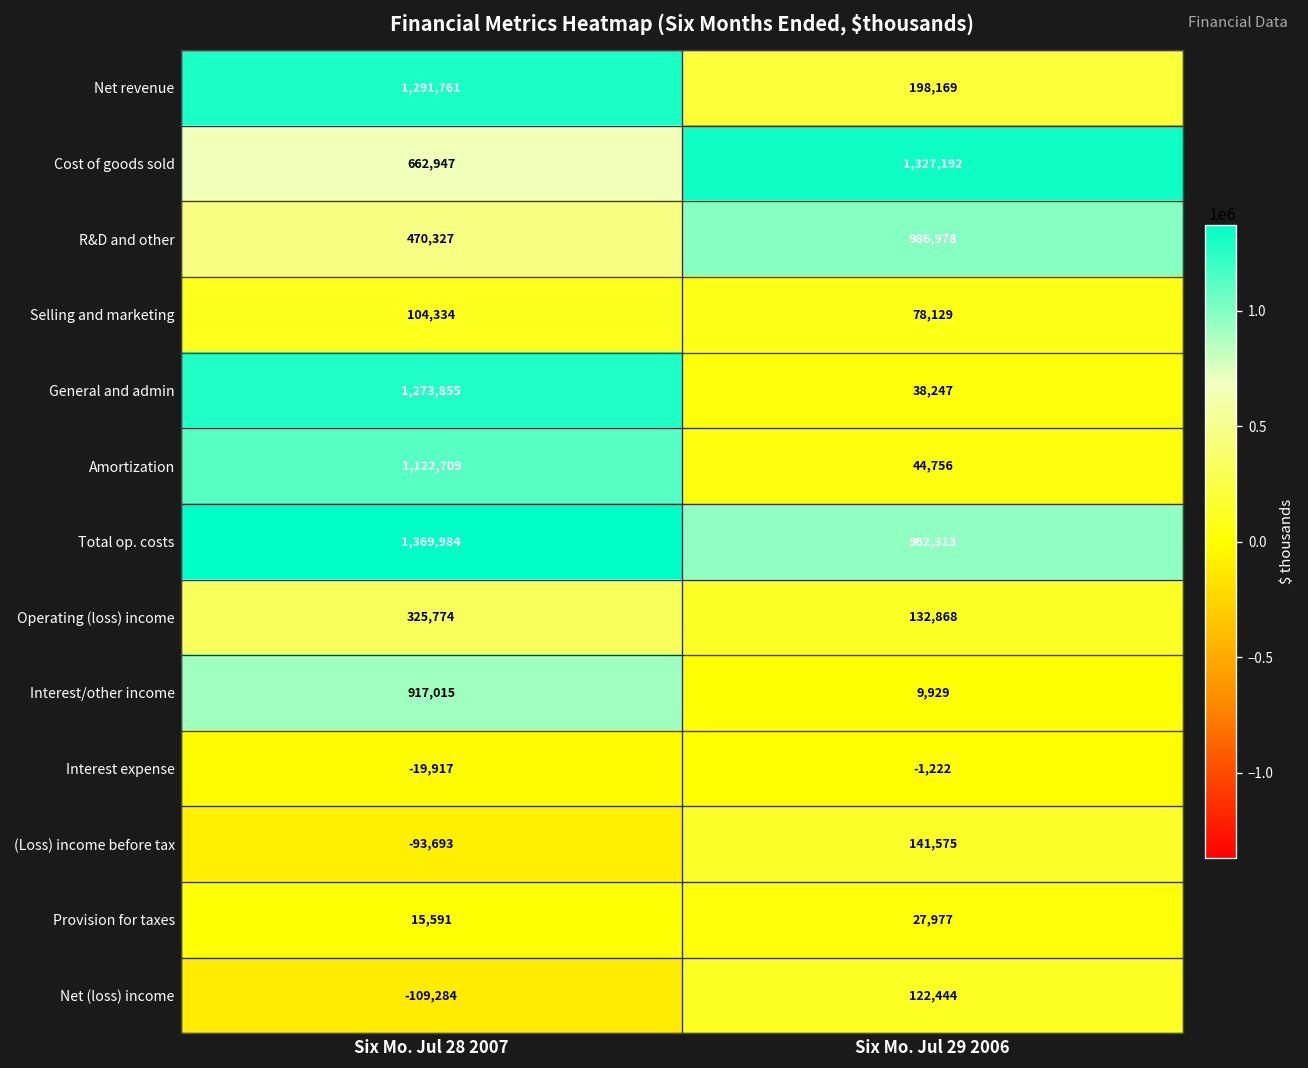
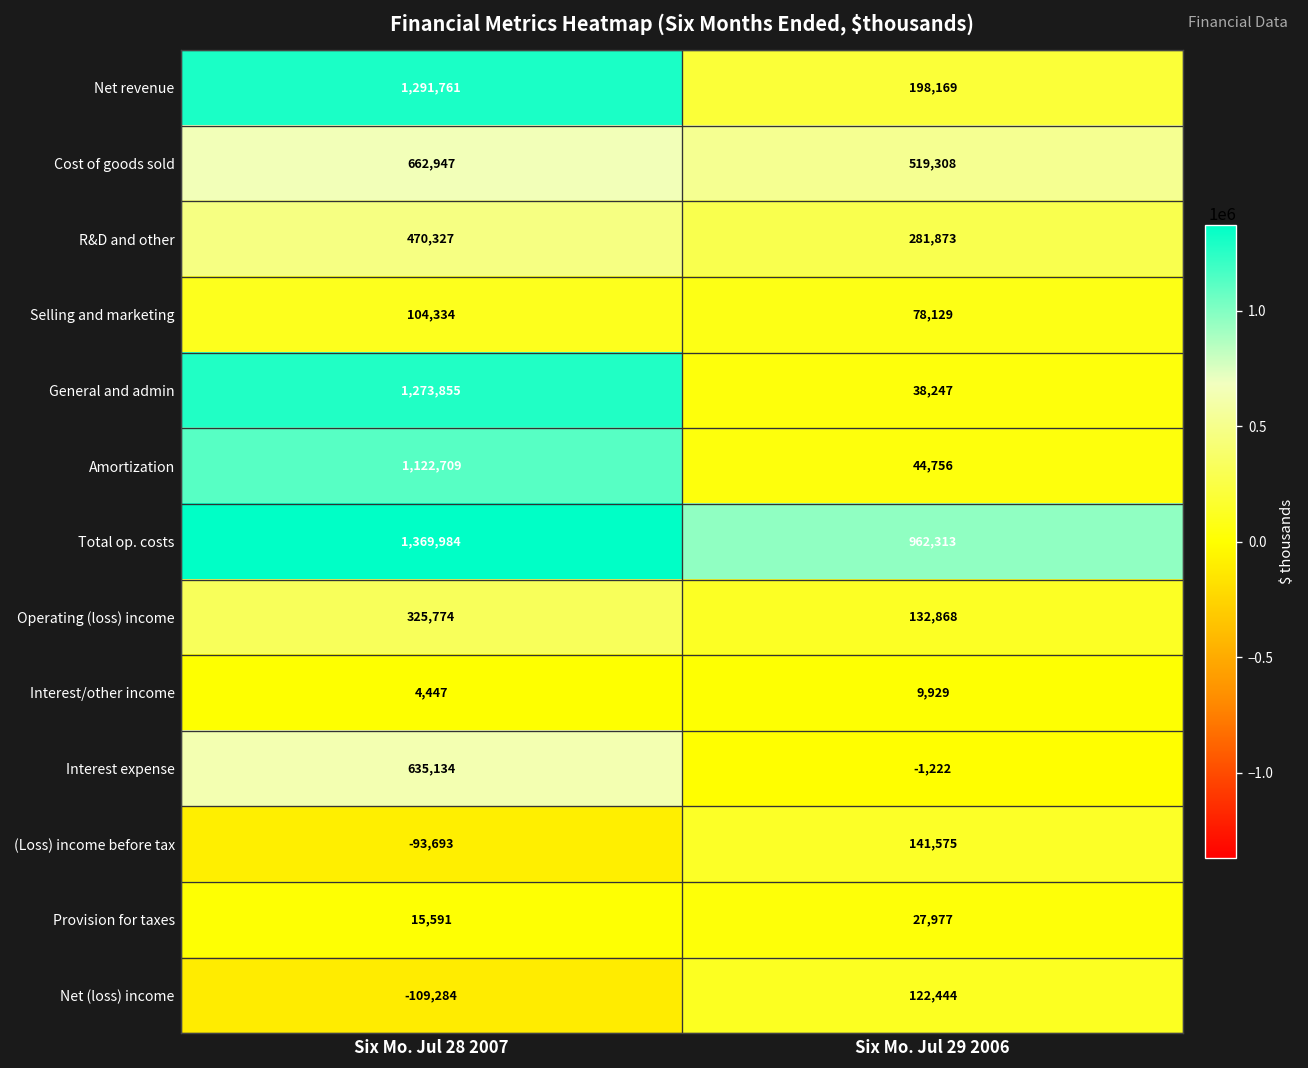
Cost of goods sold, Six Mo. Jul 29 2006: 1,327,192 -> 519,308
R&D and other, Six Mo. Jul 29 2006: 986,978 -> 281,873
Interest/other income, Six Mo. Jul 28 2007: 917,015 -> 4,447
Interest expense, Six Mo. Jul 28 2007: -19,917 -> 635,134
